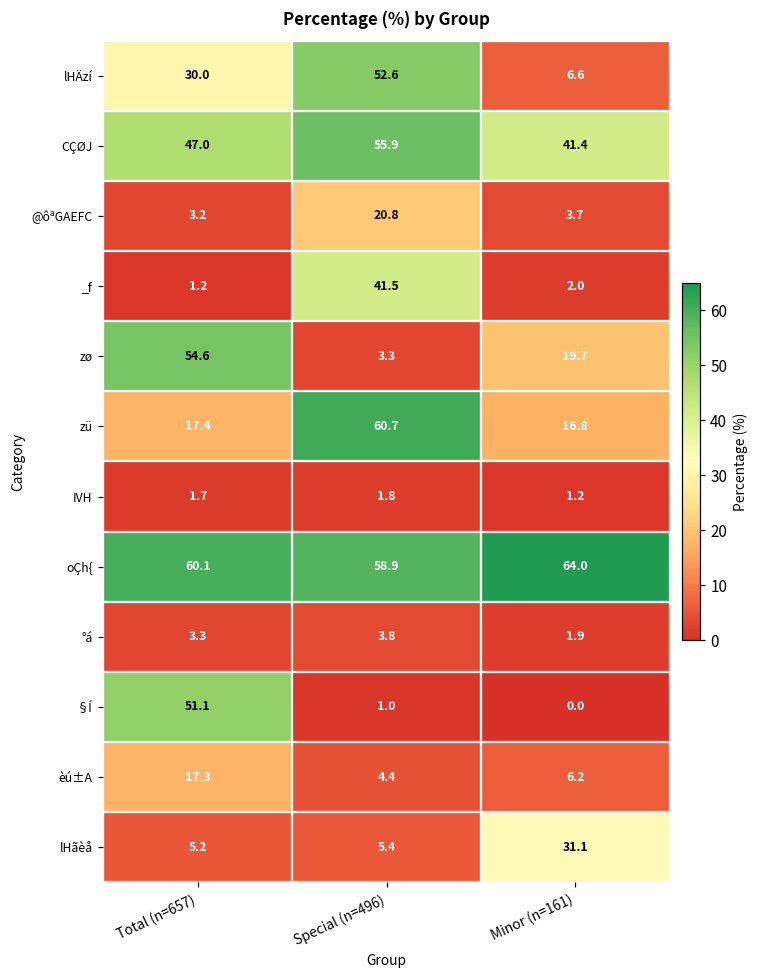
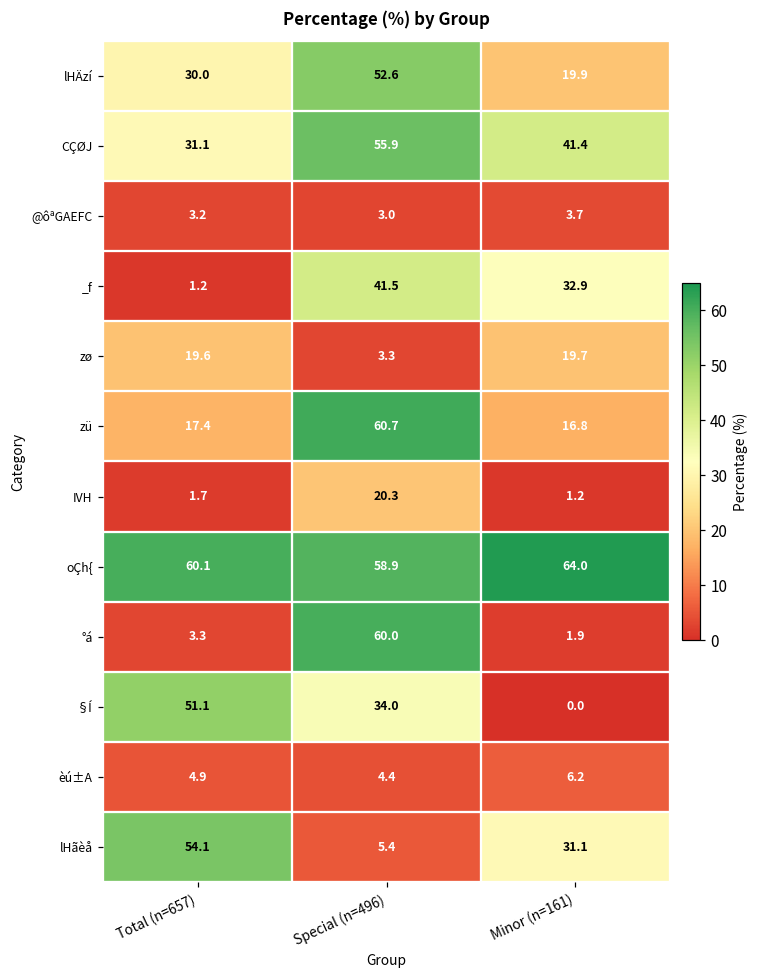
lHÄzí, Minor (n=161): 6.6 -> 19.9
CÇØJ, Total (n=657): 47.0 -> 31.1
@ôªGAEFC, Special (n=496): 20.8 -> 3.0
_f, Minor (n=161): 2.0 -> 32.9
zø, Total (n=657): 54.6 -> 19.6
IVH, Special (n=496): 1.8 -> 20.3
°á, Special (n=496): 3.8 -> 60.0
§Í, Special (n=496): 1.0 -> 34.0
èú±A, Total (n=657): 17.3 -> 4.9
lHãèå, Total (n=657): 5.2 -> 54.1
